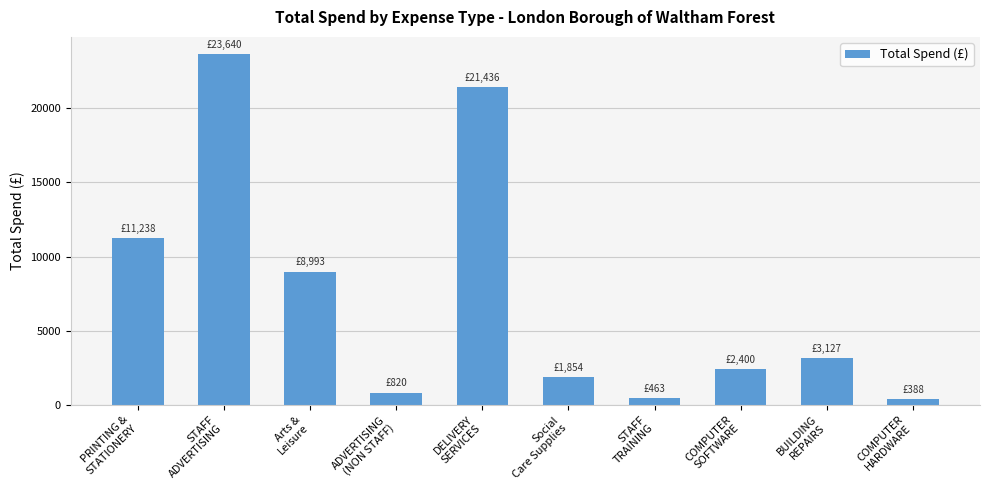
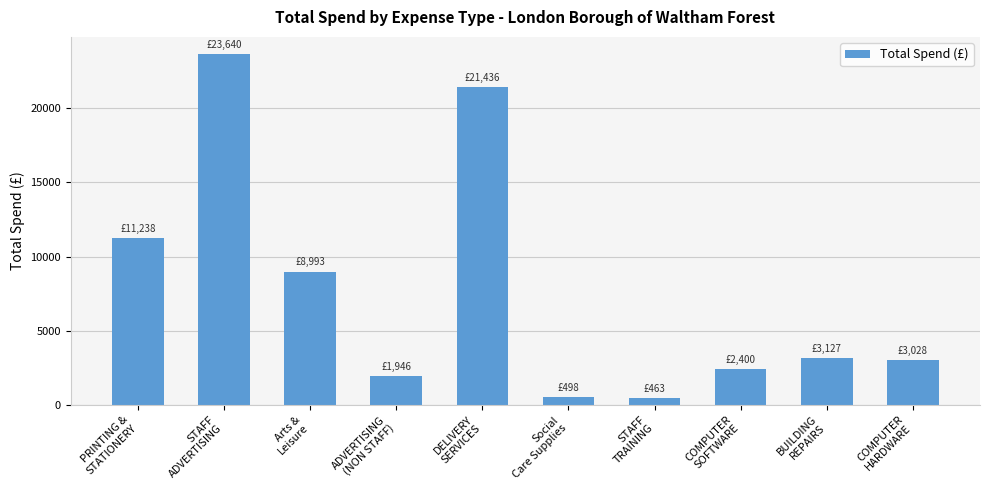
ADVERTISING (NON STAFF): £820 -> £1,946
Social Care Supplies: £1,854 -> £498
COMPUTER HARDWARE: £388 -> £3,028
